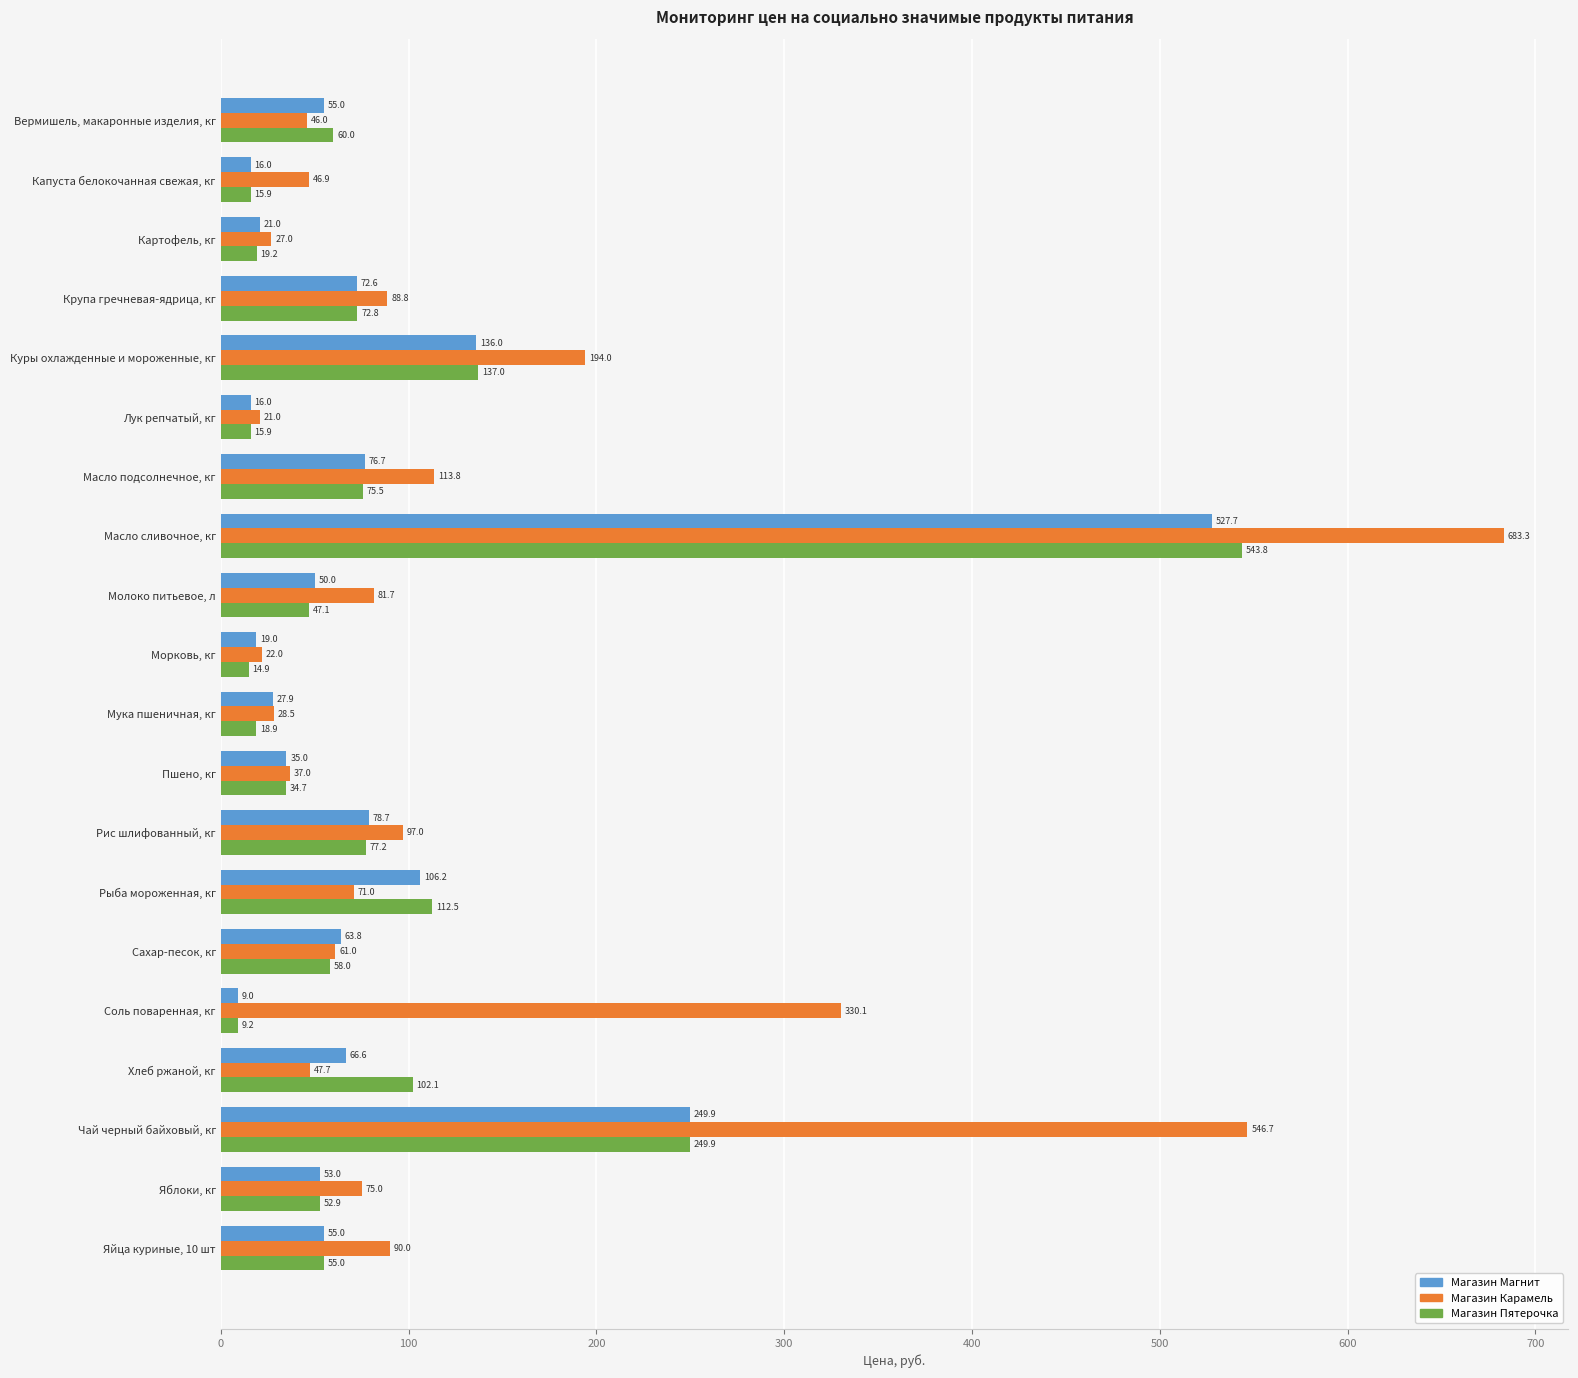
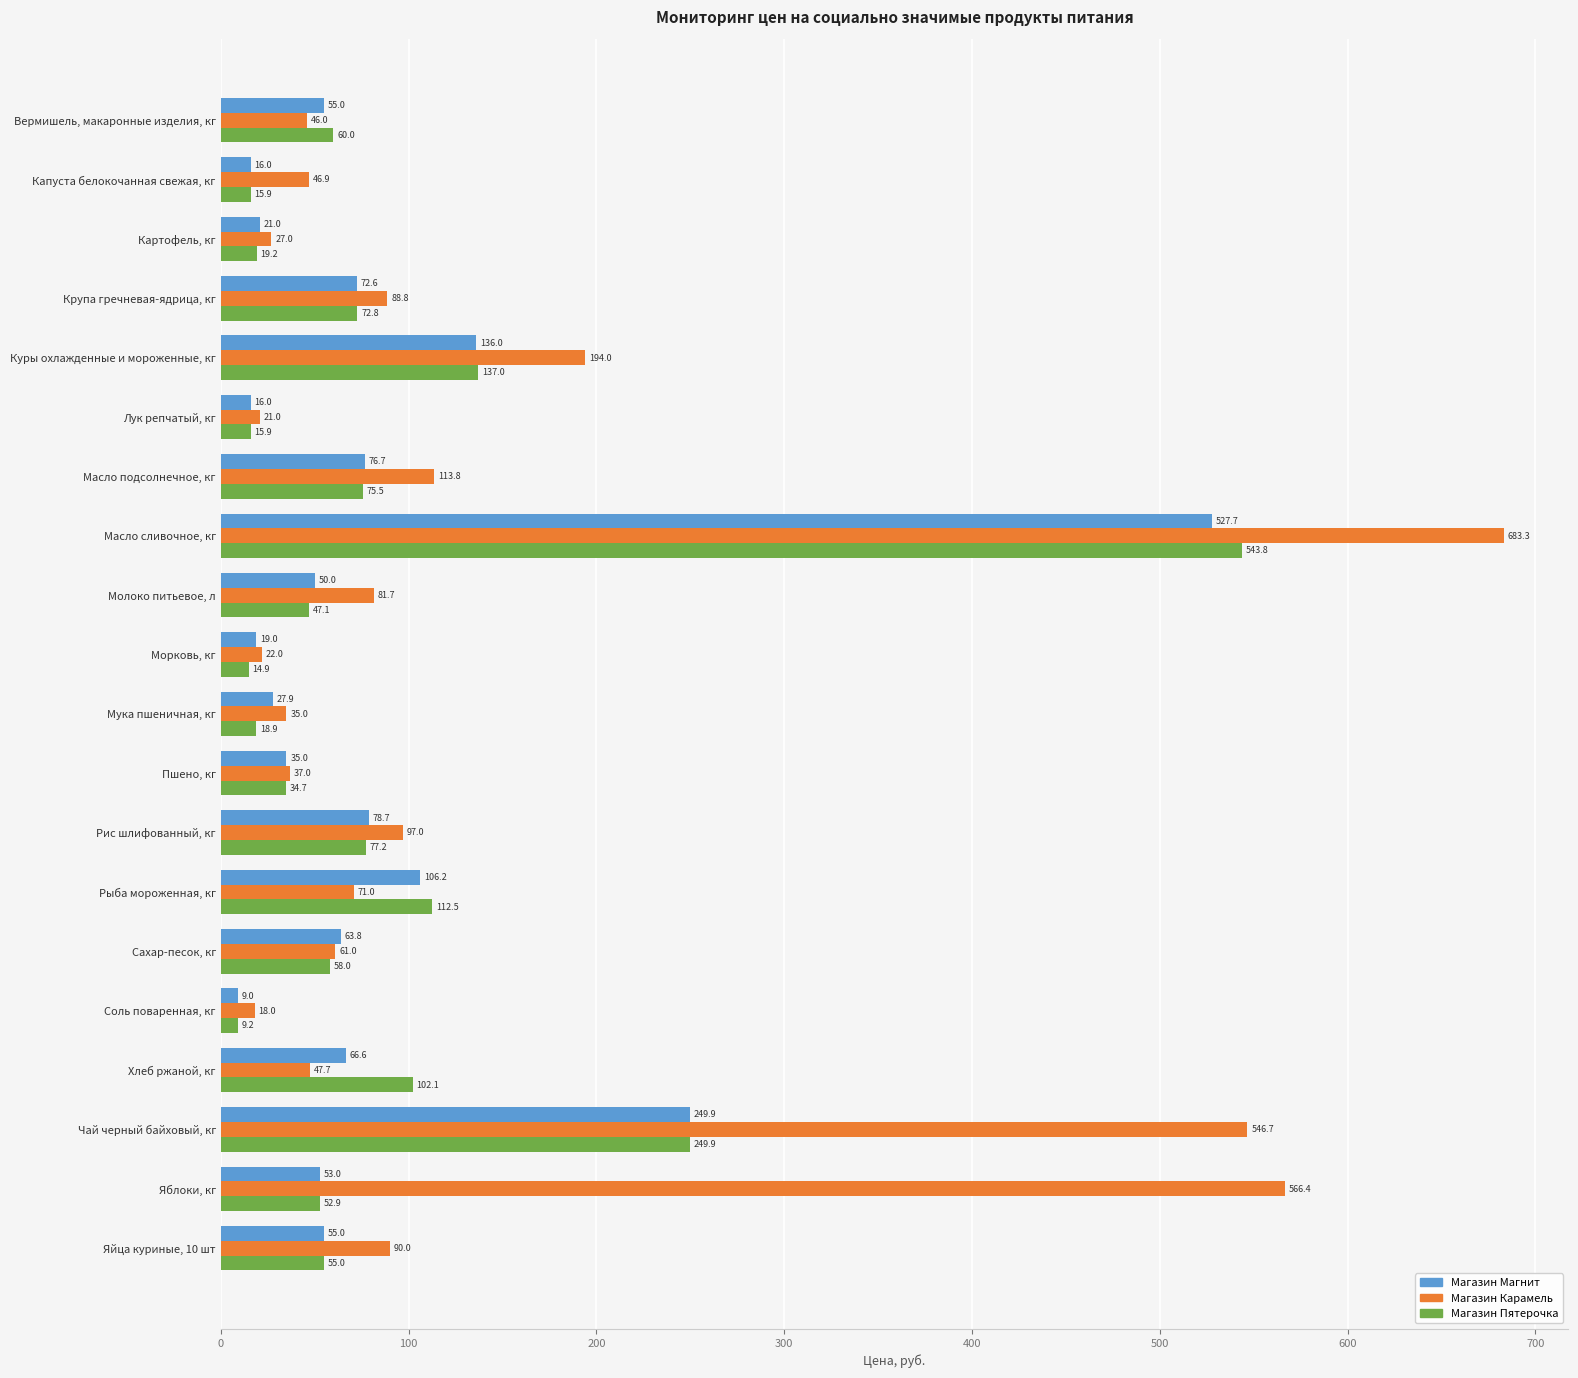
Магазин Карамель, Мука пшеничная, кг: 28.5 -> 35.0
Магазин Карамель, Соль поваренная, кг: 330.1 -> 18.0
Магазин Карамель, Яблоки, кг: 75.0 -> 566.4
